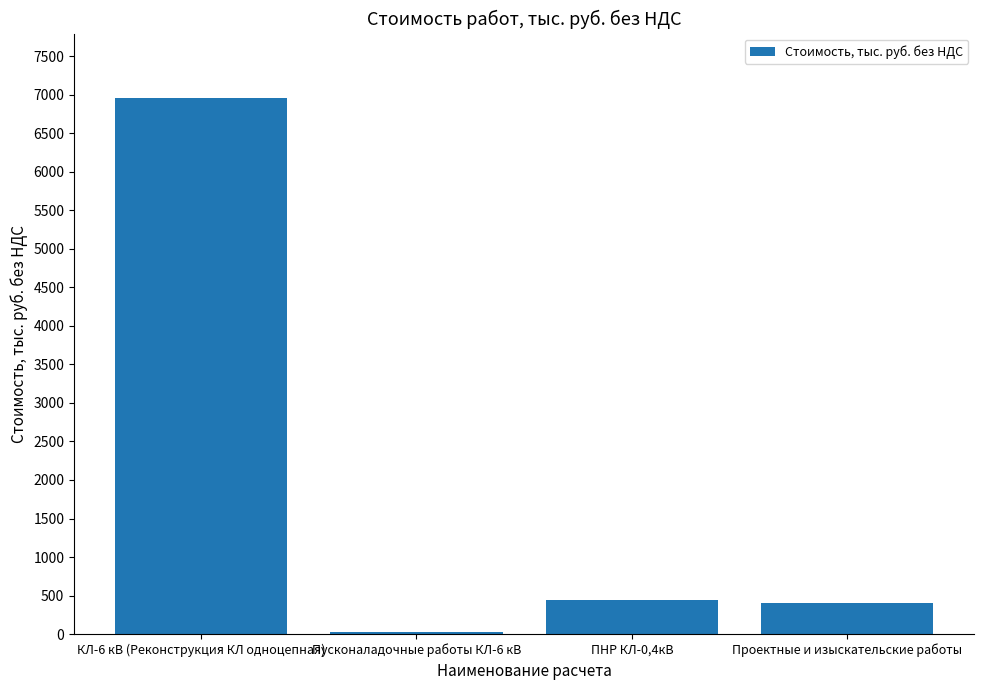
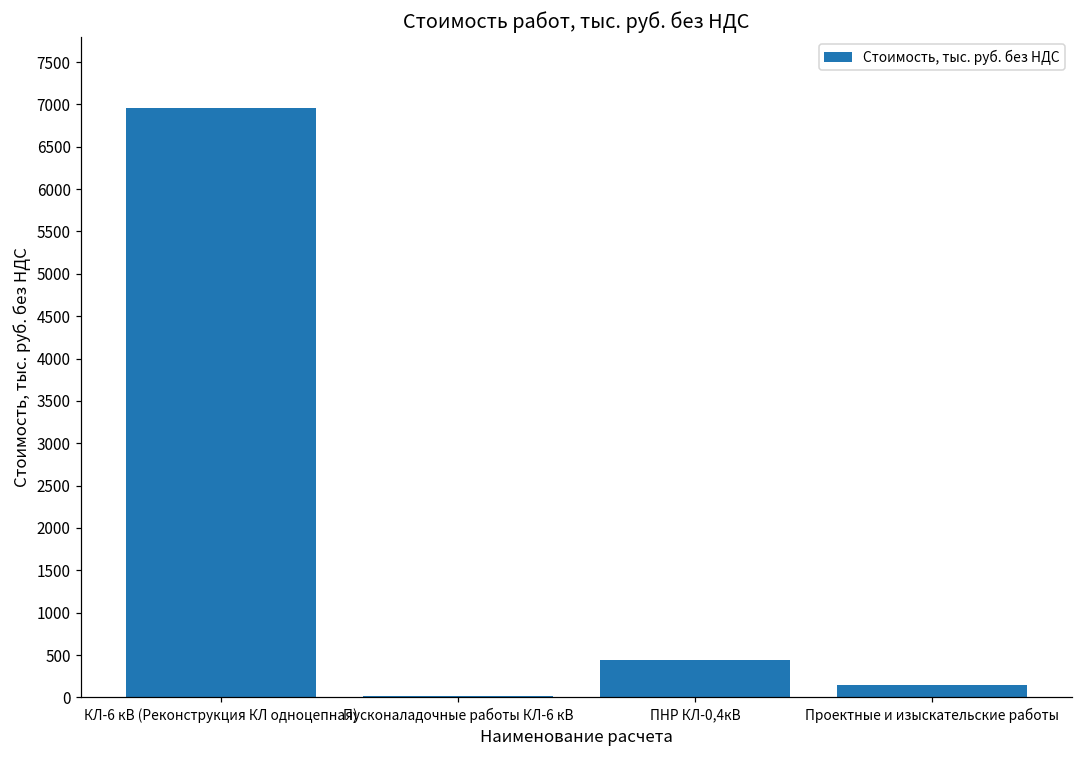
Проектные и изыскательские работы: 400 -> 200
